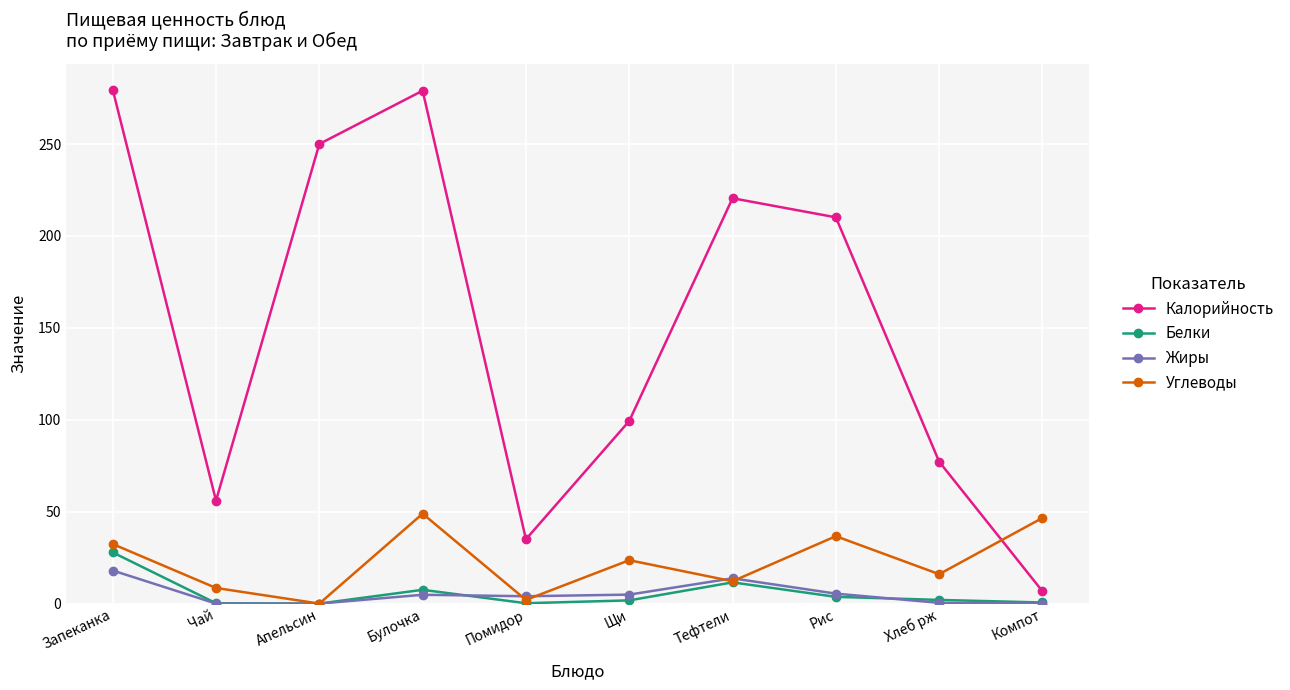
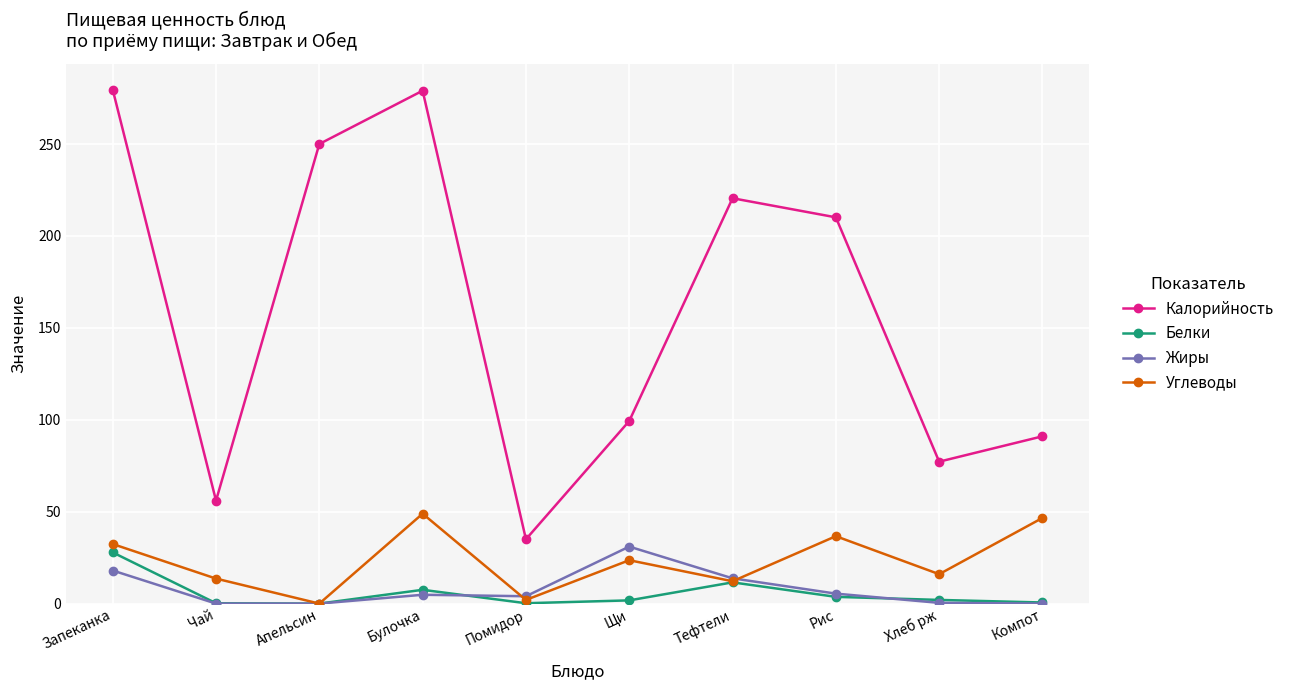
Углеводы, Чай: 9 -> 14
Жиры, Щи: 5 -> 31
Калорийность, Компот: 7 -> 91
